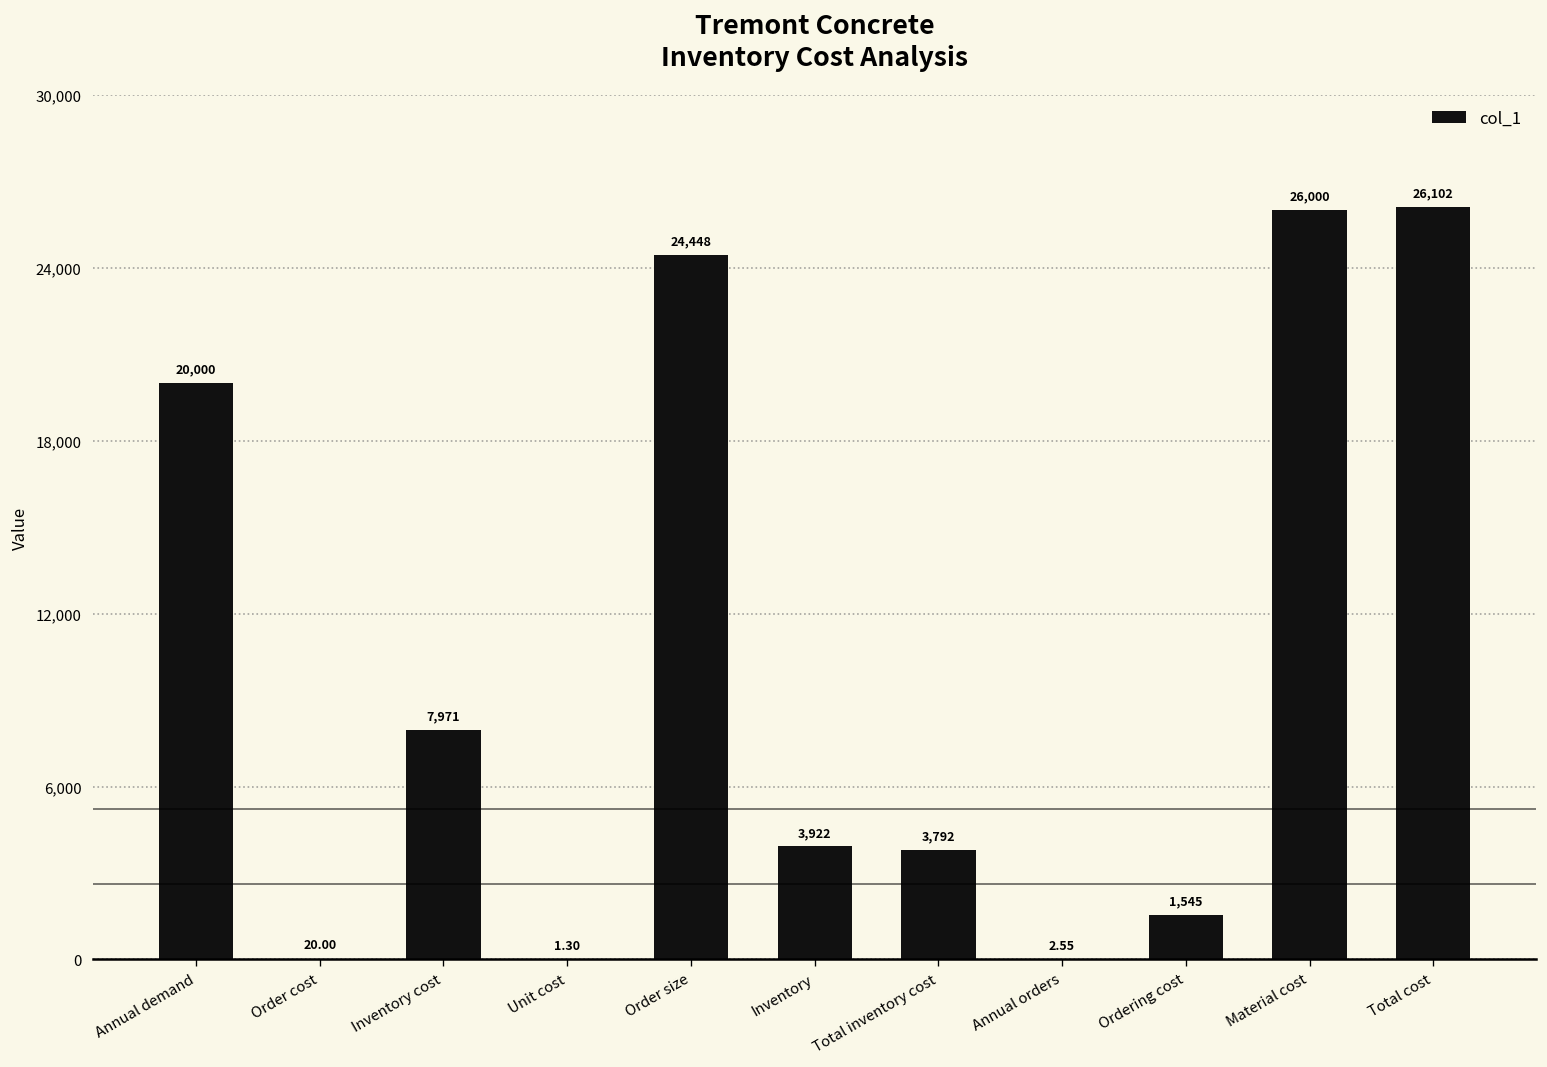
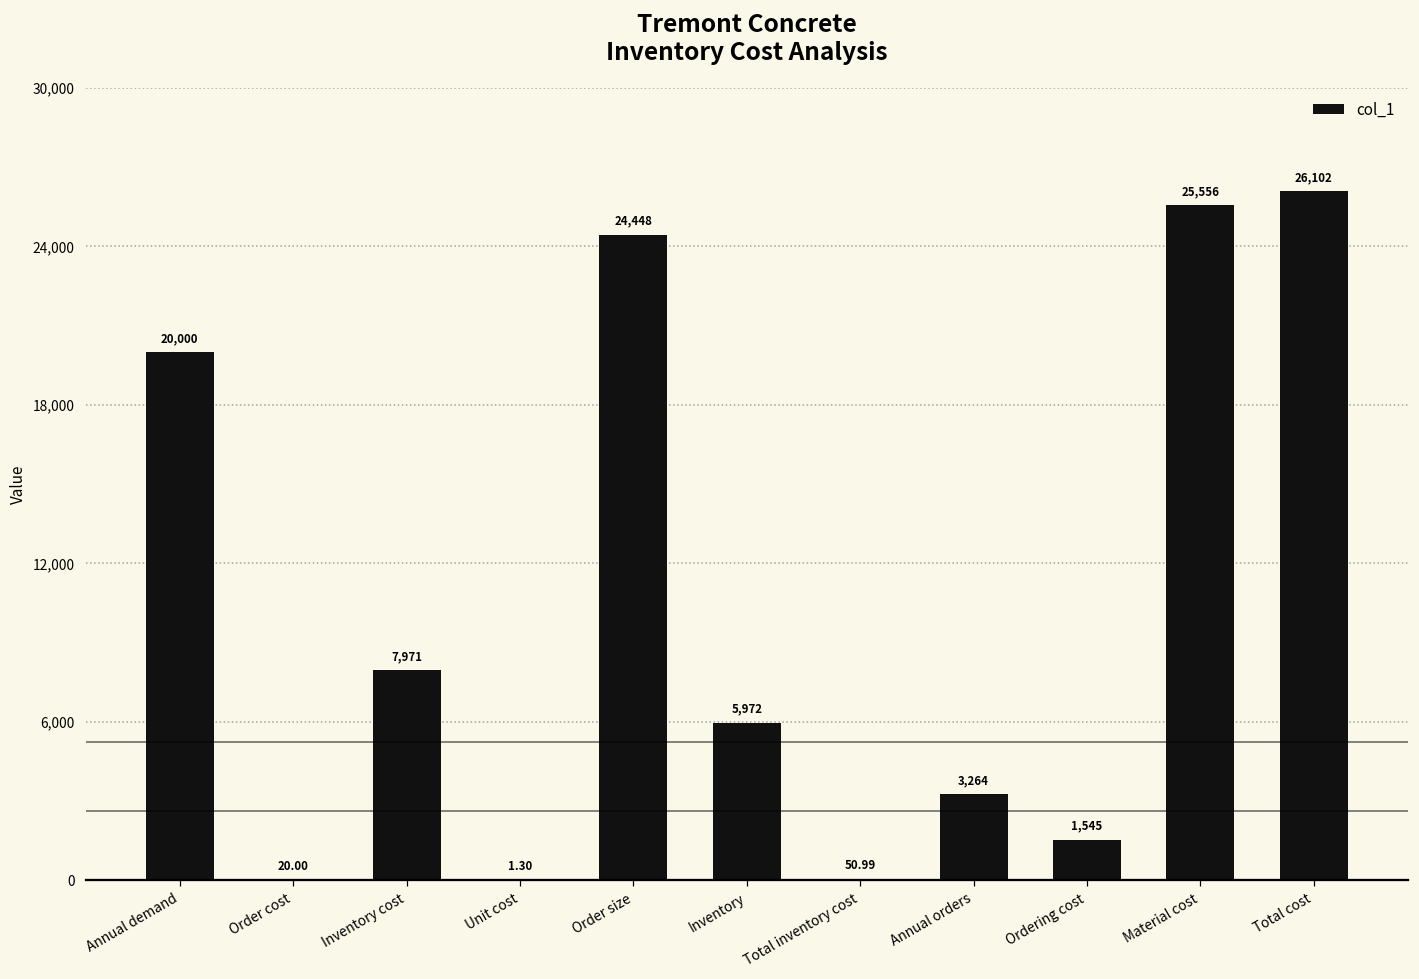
Inventory: 3,922 -> 5,972
Total inventory cost: 3,792 -> 50.99
Annual orders: 2.55 -> 3,264
Material cost: 26,000 -> 25,556
